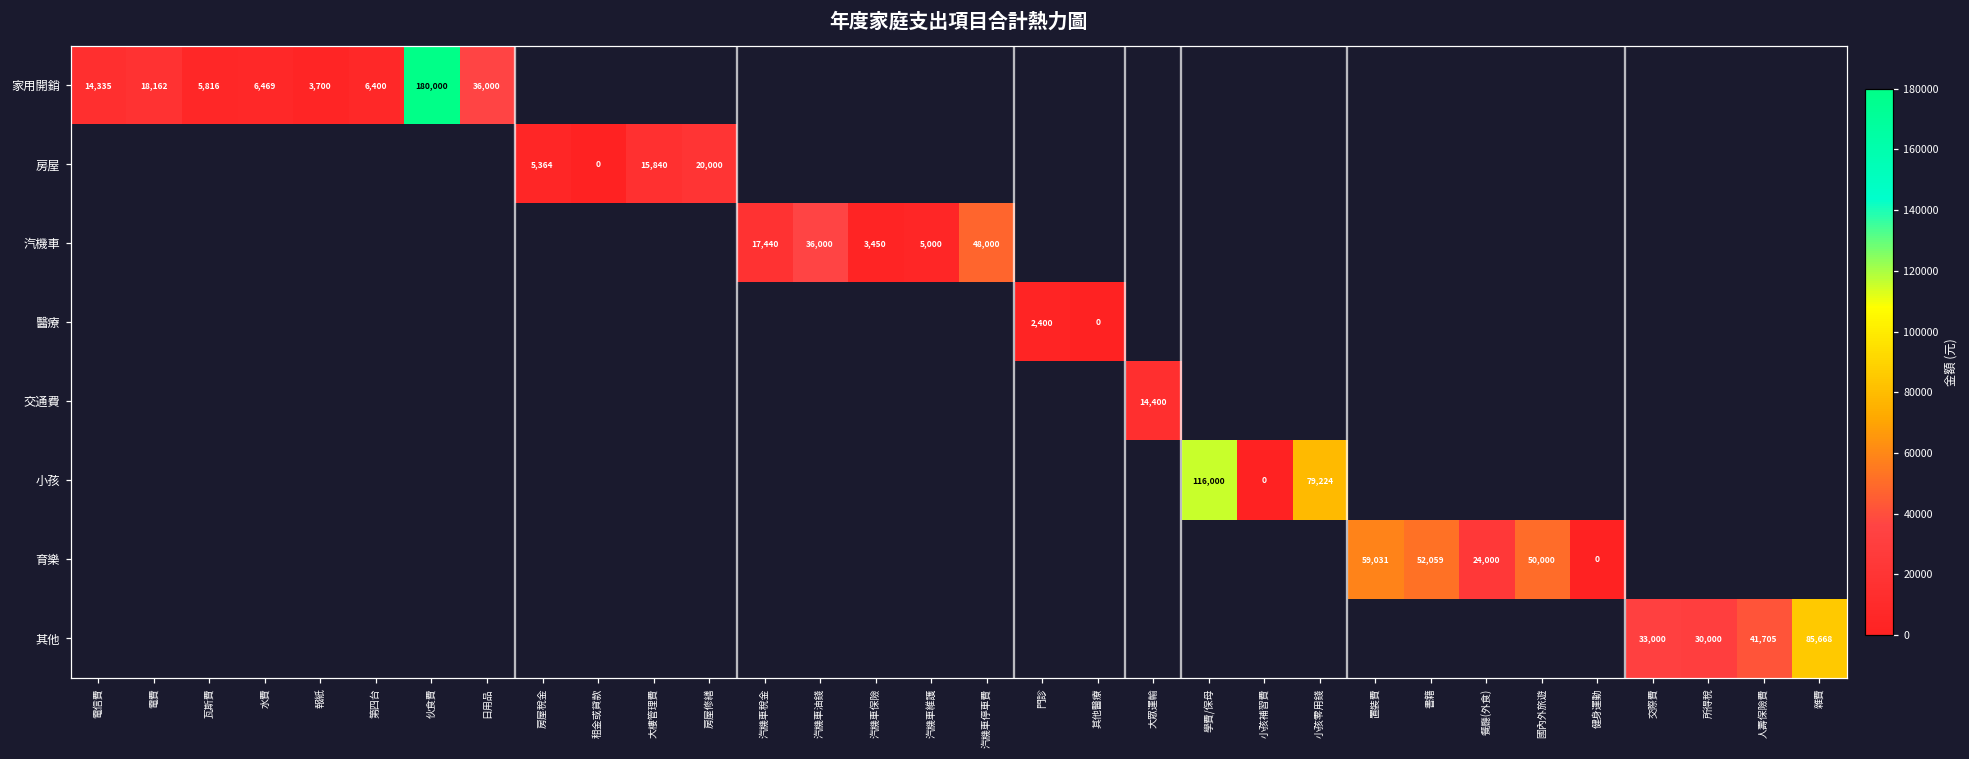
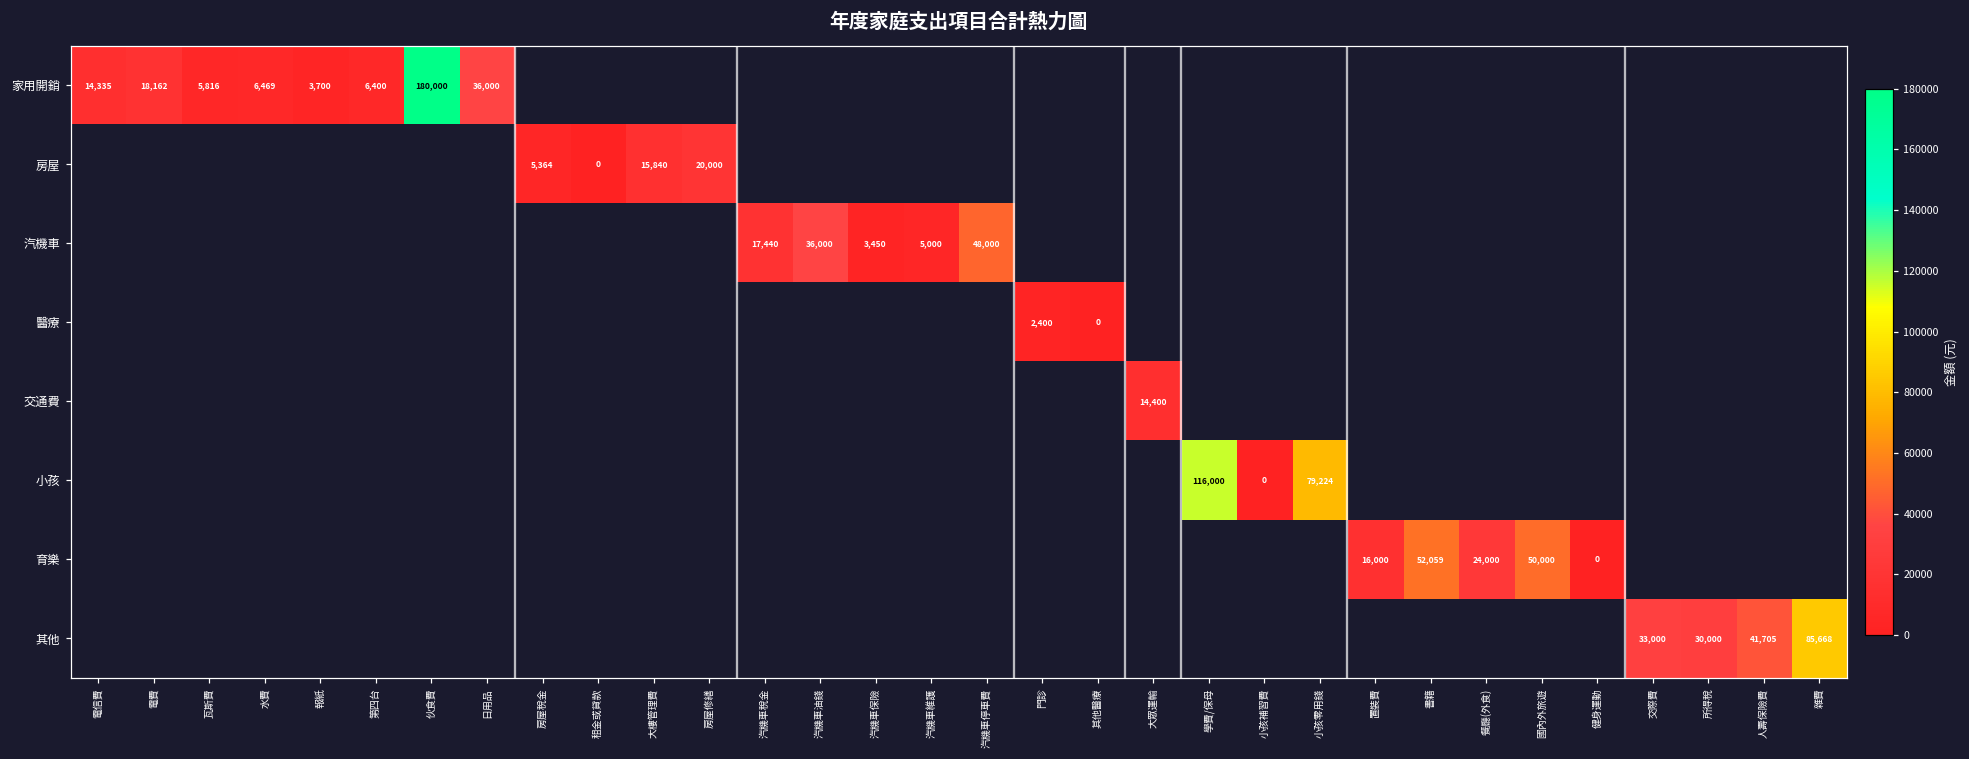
育樂, 置裝費: 59,031 -> 16,000
